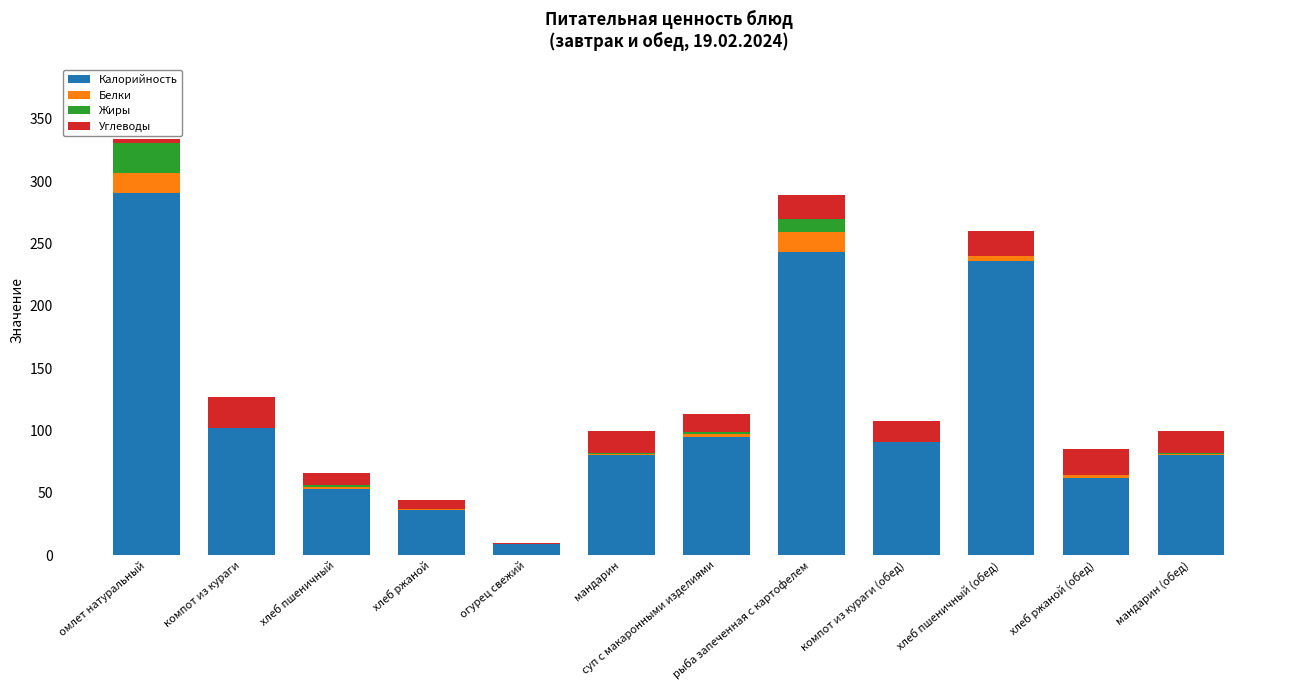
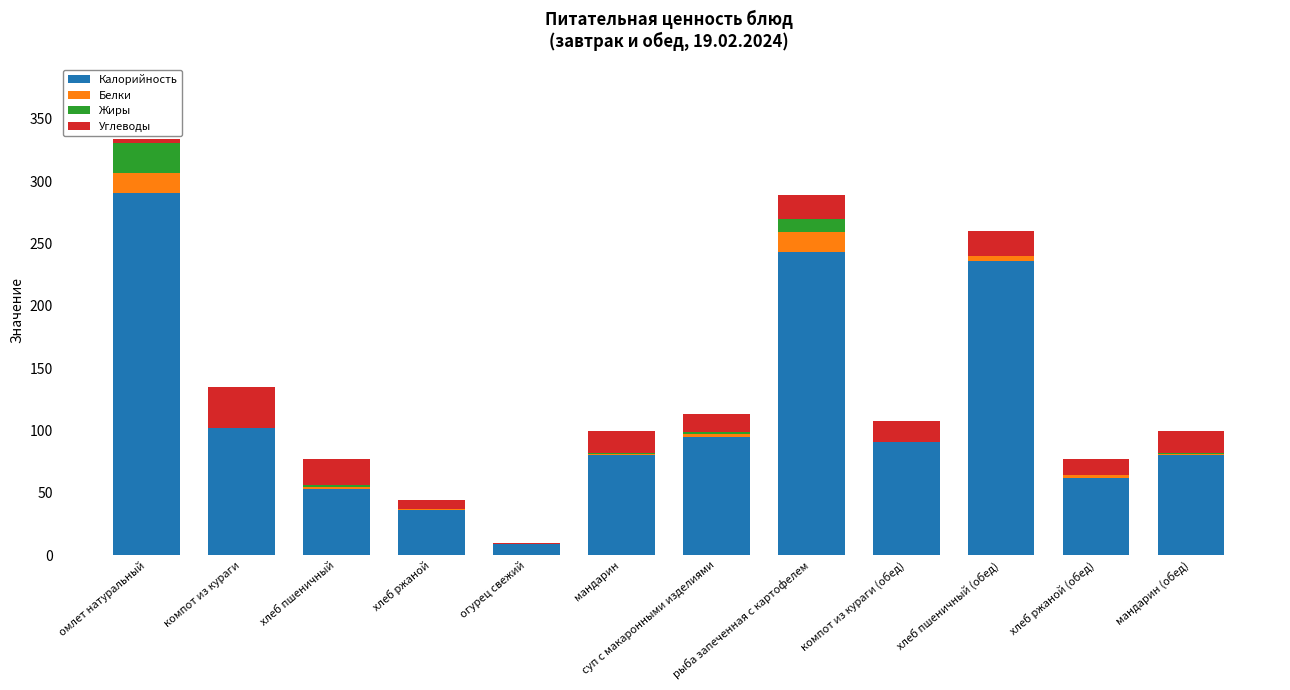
Углеводы, компот из кураги: 25 -> 33
Углеводы, хлеб пшеничный: 10 -> 21
Углеводы, хлеб ржаной (обед): 21 -> 13
